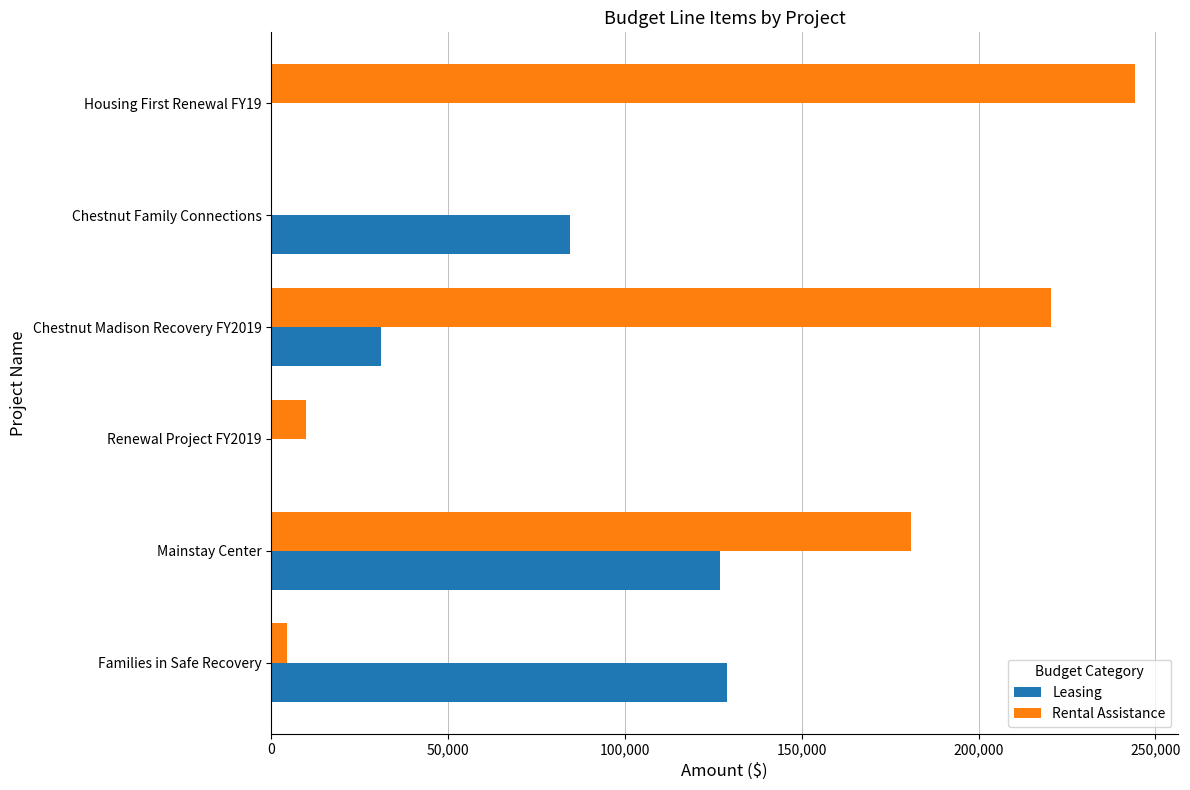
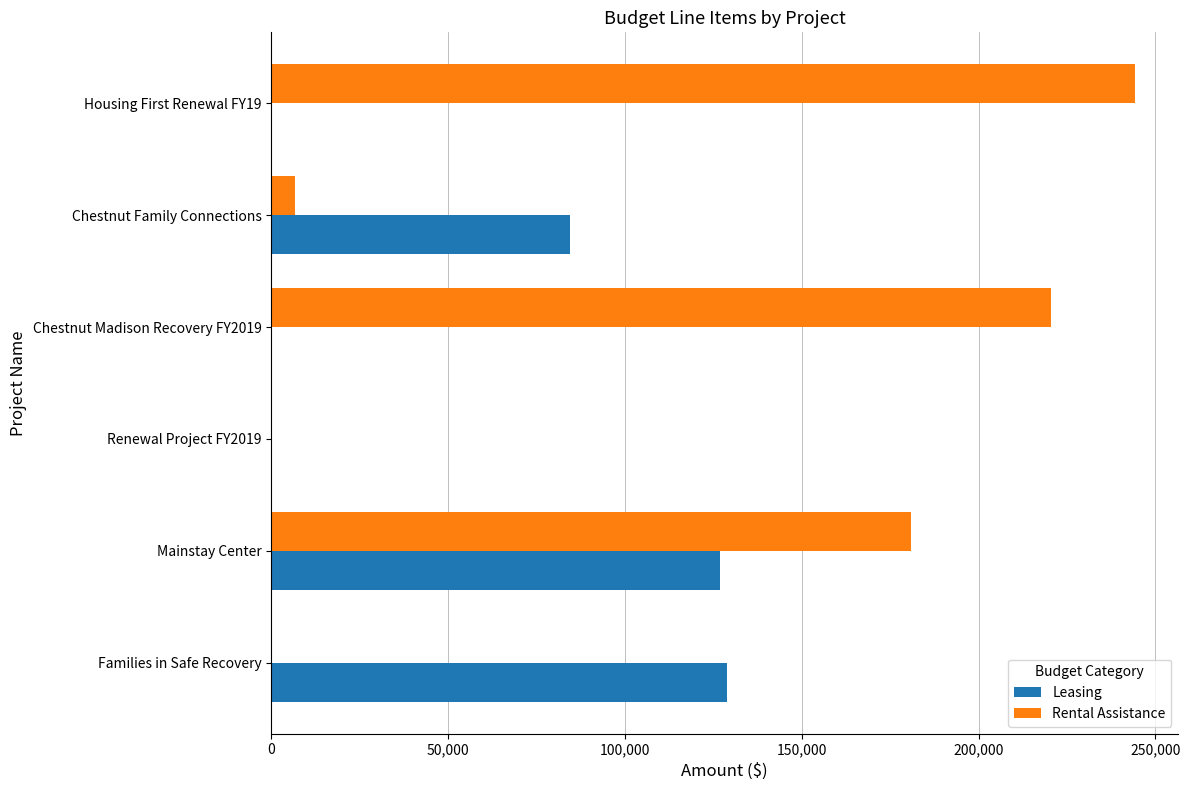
Rental Assistance, Chestnut Family Connections: 0 -> 7,000
Leasing, Chestnut Madison Recovery FY2019: 31,000 -> 0
Rental Assistance, Renewal Project FY2019: 10,000 -> 0
Rental Assistance, Families in Safe Recovery: 5,000 -> 0
